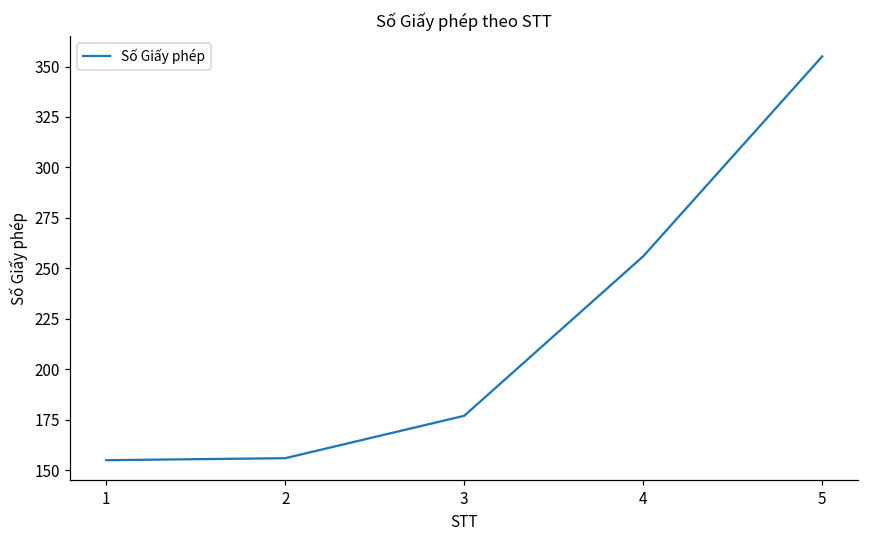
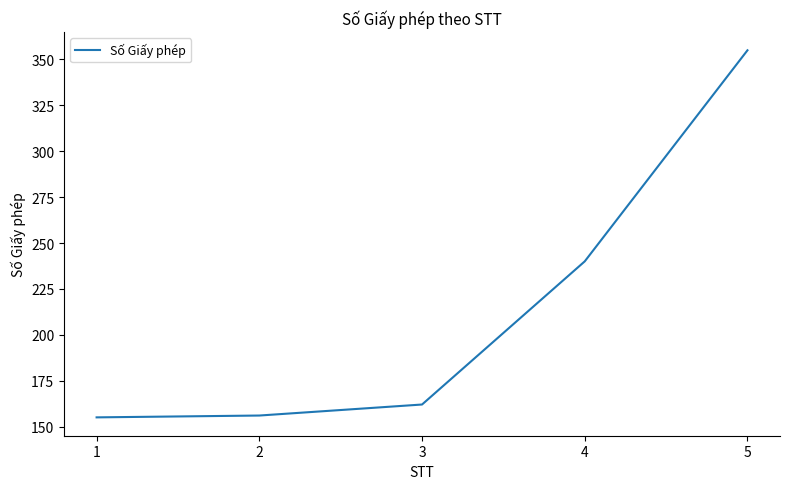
3: 177 -> 162
4: 256 -> 240
